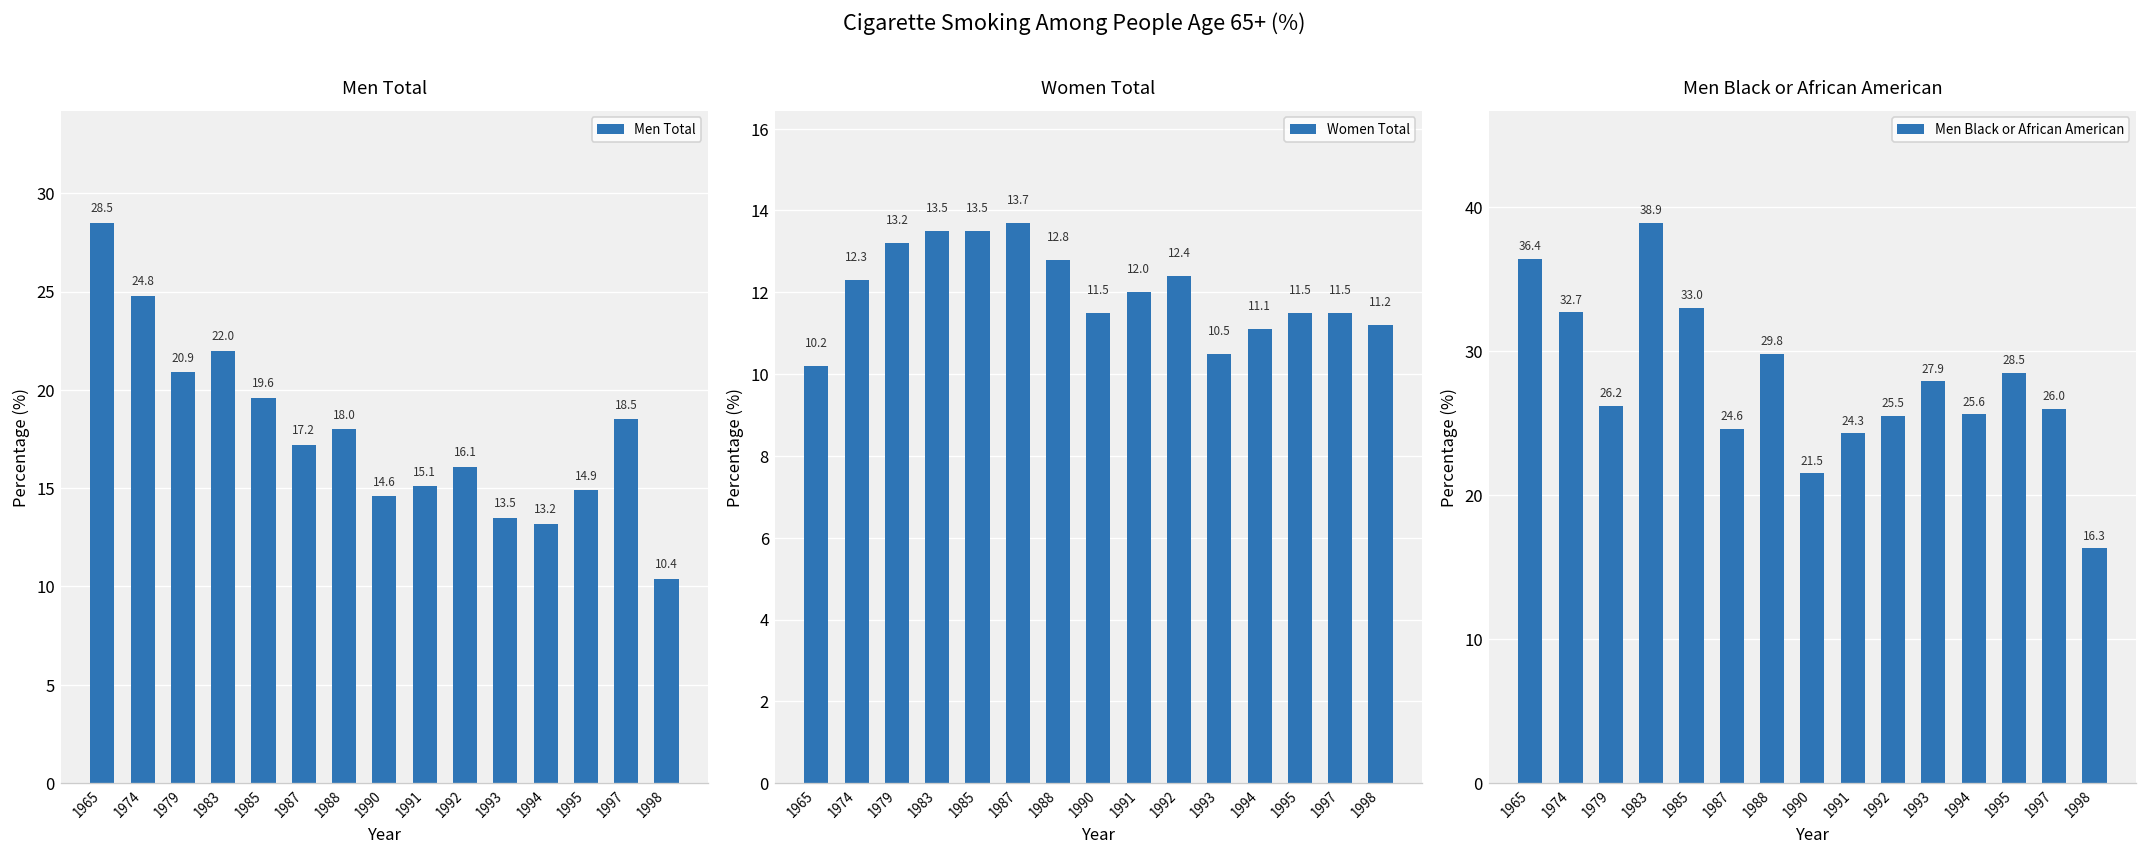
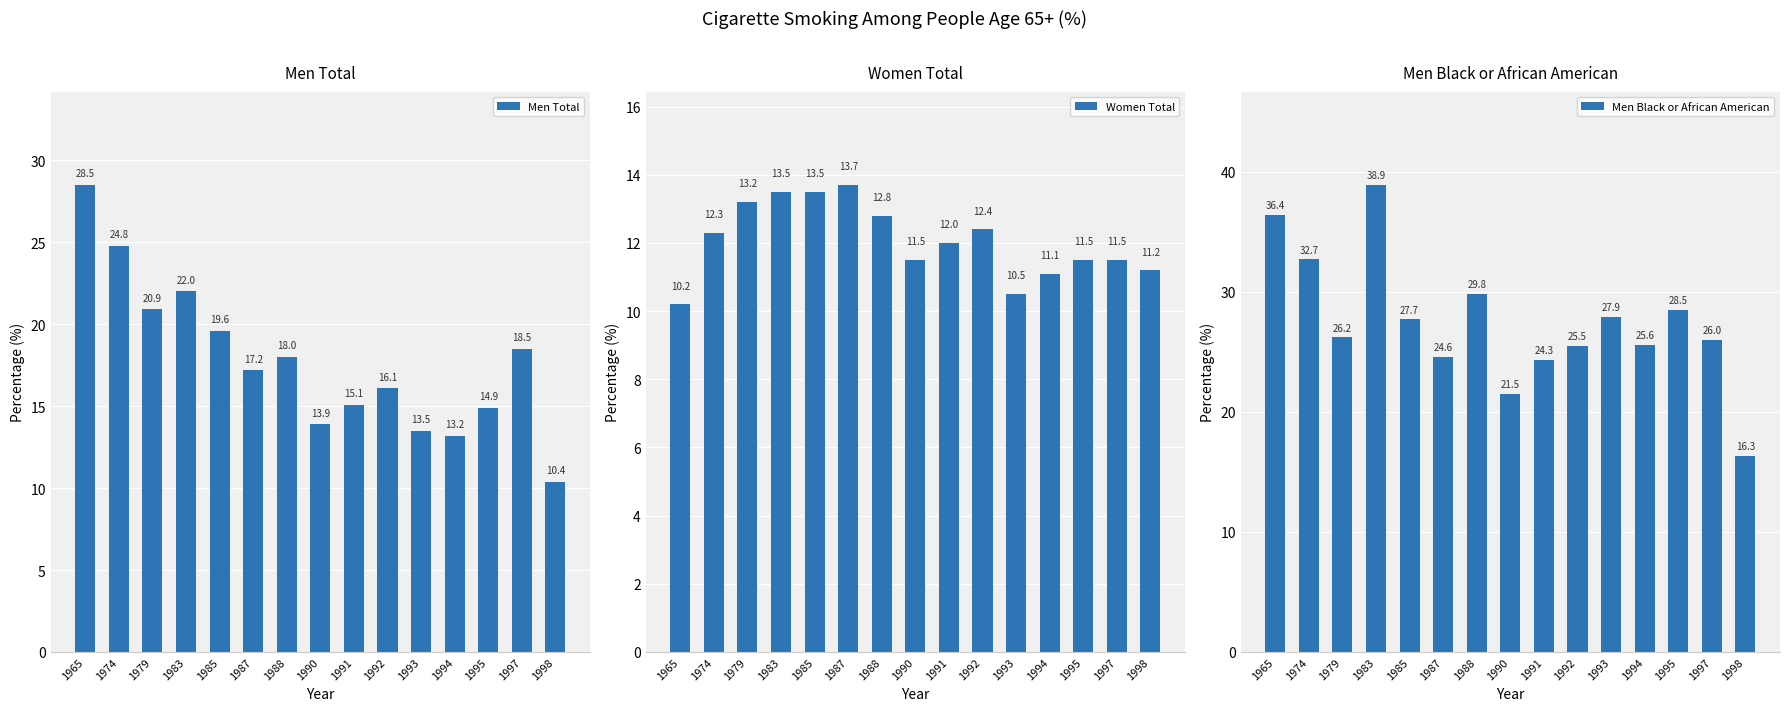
Men Total, 1990: 14.6 -> 13.9
Men Black or African American, 1985: 33.0 -> 27.7
